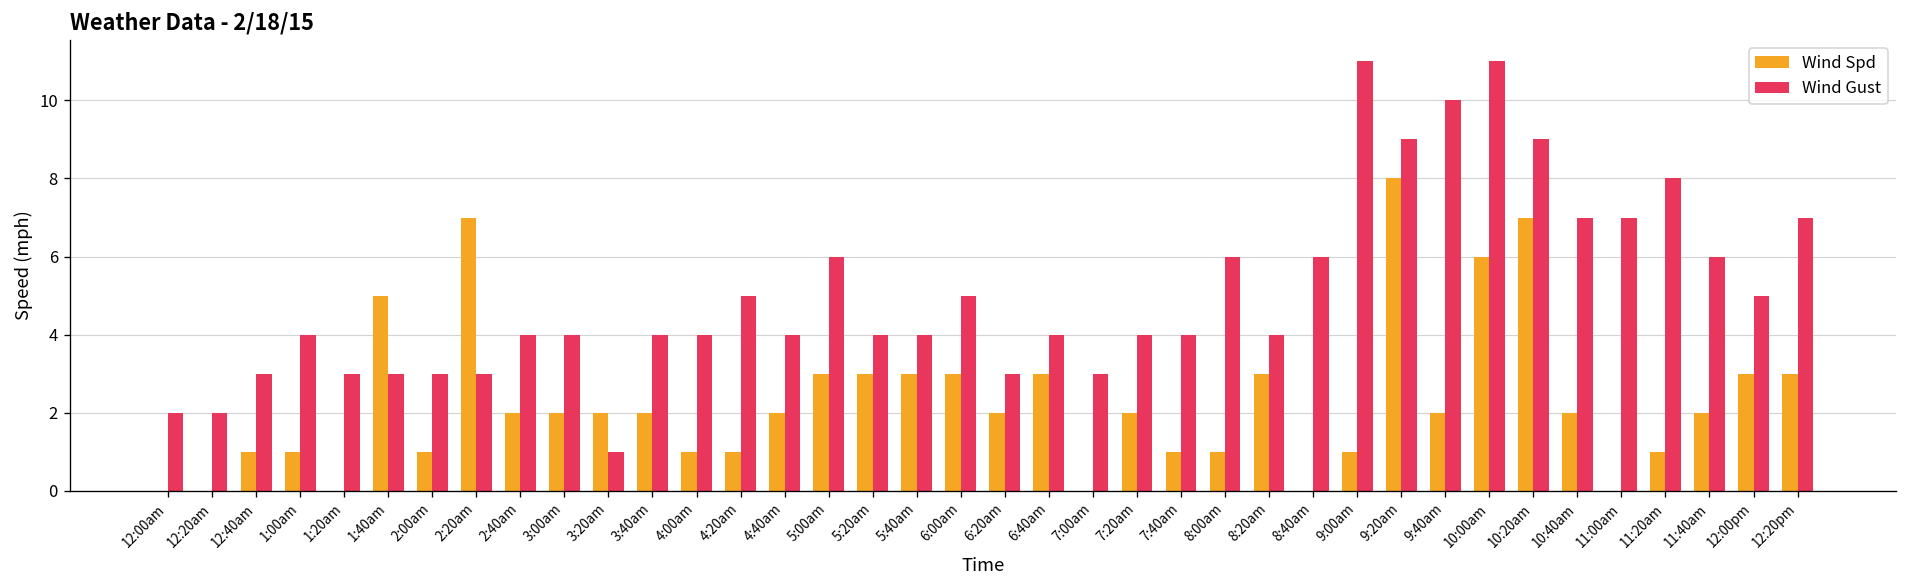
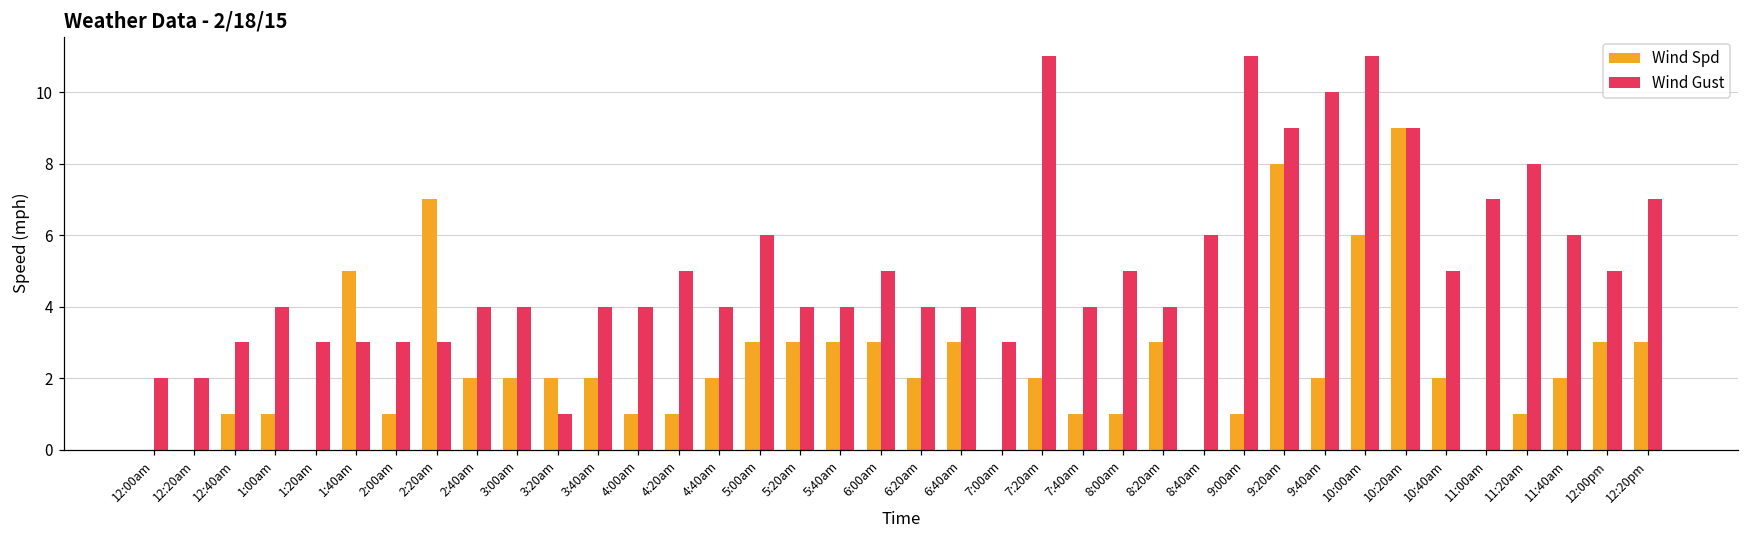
Wind Gust, 6:20am: 3 -> 4
Wind Gust, 7:20am: 4 -> 11
Wind Gust, 8:00am: 6 -> 5
Wind Spd, 10:20am: 7 -> 9
Wind Gust, 10:40am: 7 -> 5
